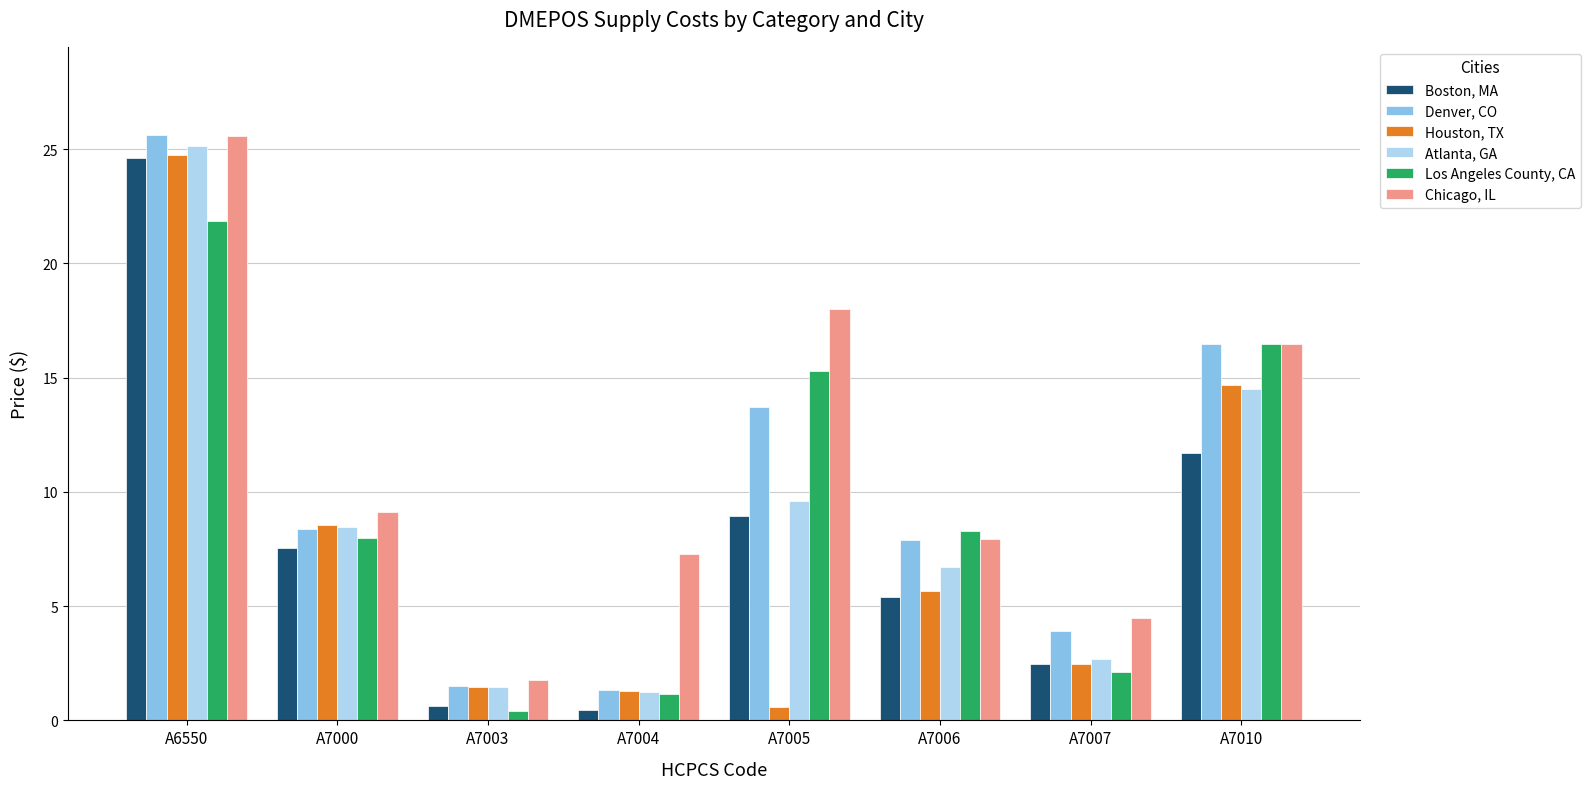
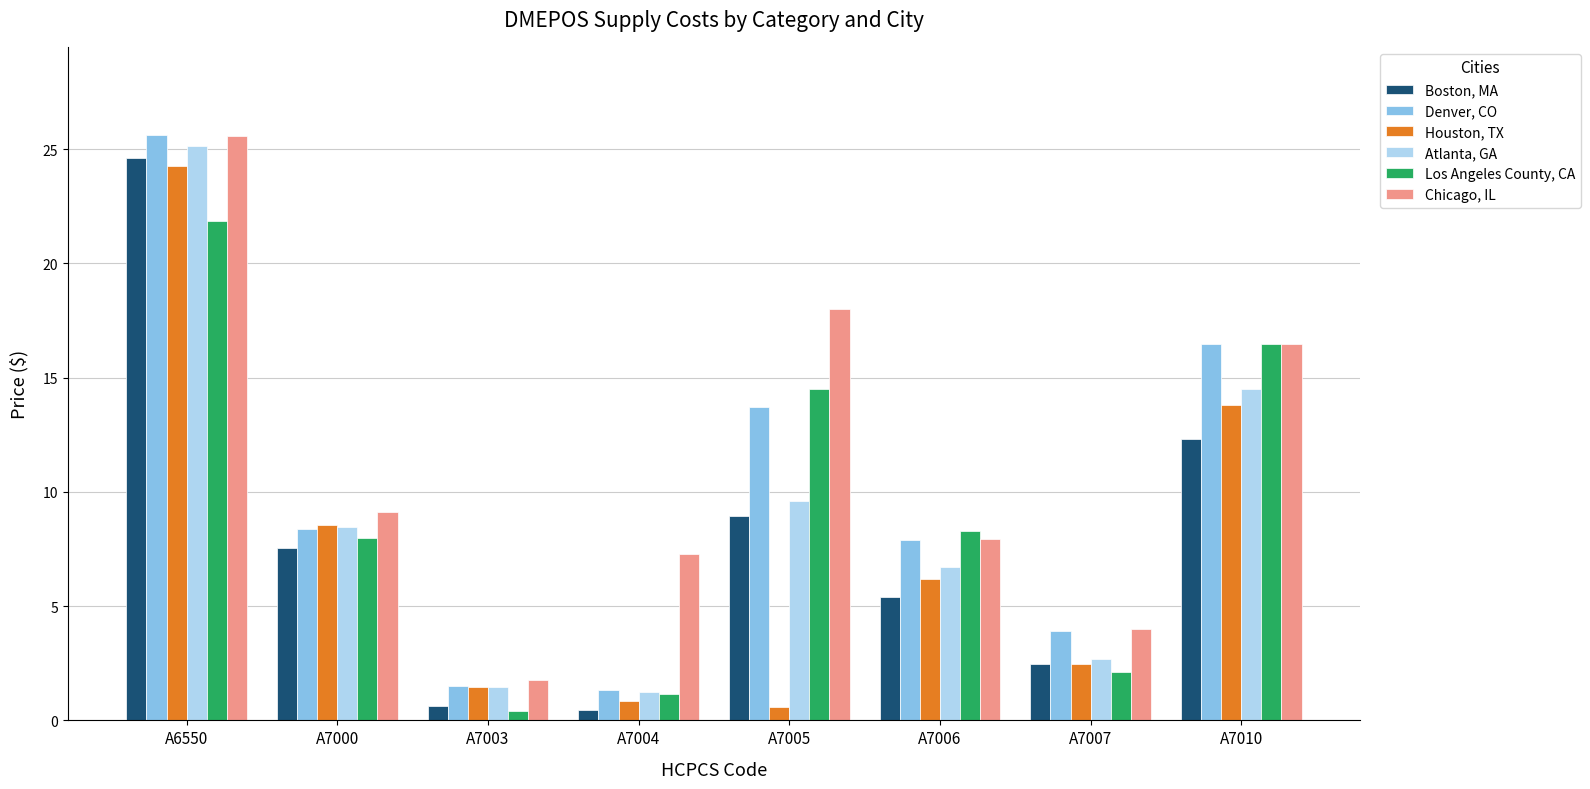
Houston, TX, A6550: 24.7 -> 24.3
Houston, TX, A7004: 1.3 -> 0.8
Los Angeles County, CA, A7005: 15.3 -> 14.5
Houston, TX, A7006: 5.7 -> 6.2
Chicago, IL, A7007: 4.5 -> 4.0
Boston, MA, A7010: 11.7 -> 12.3
Houston, TX, A7010: 14.7 -> 13.8
